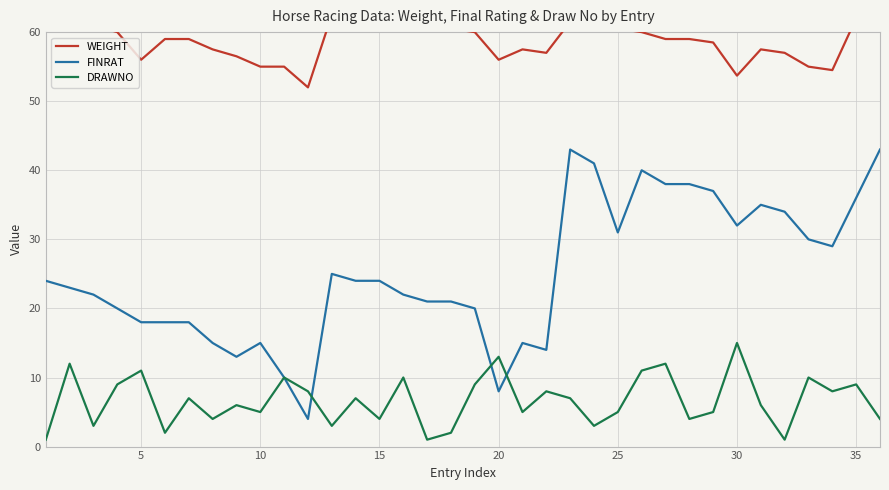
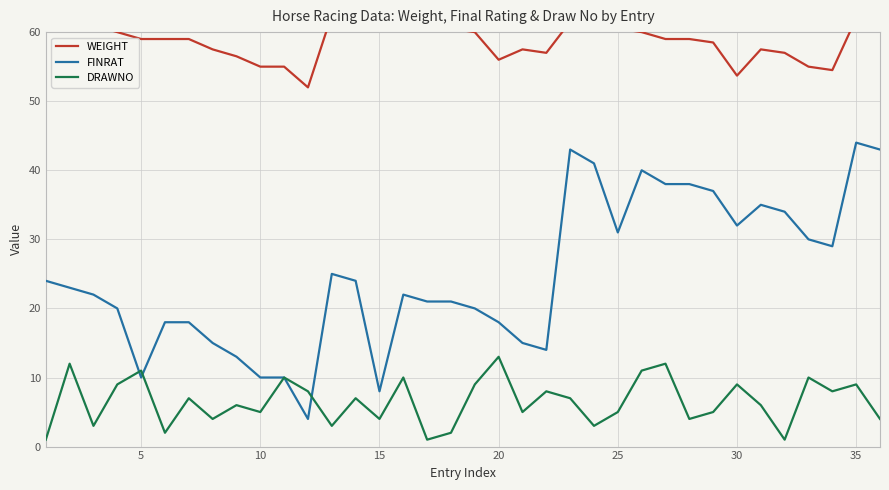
WEIGHT, 5: 56 -> 59
FINRAT, 5: 18 -> 10
FINRAT, 10: 15 -> 10
FINRAT, 15: 24 -> 8
FINRAT, 20: 8 -> 18
DRAWNO, 30: 15 -> 9
FINRAT, 35: 36 -> 44
